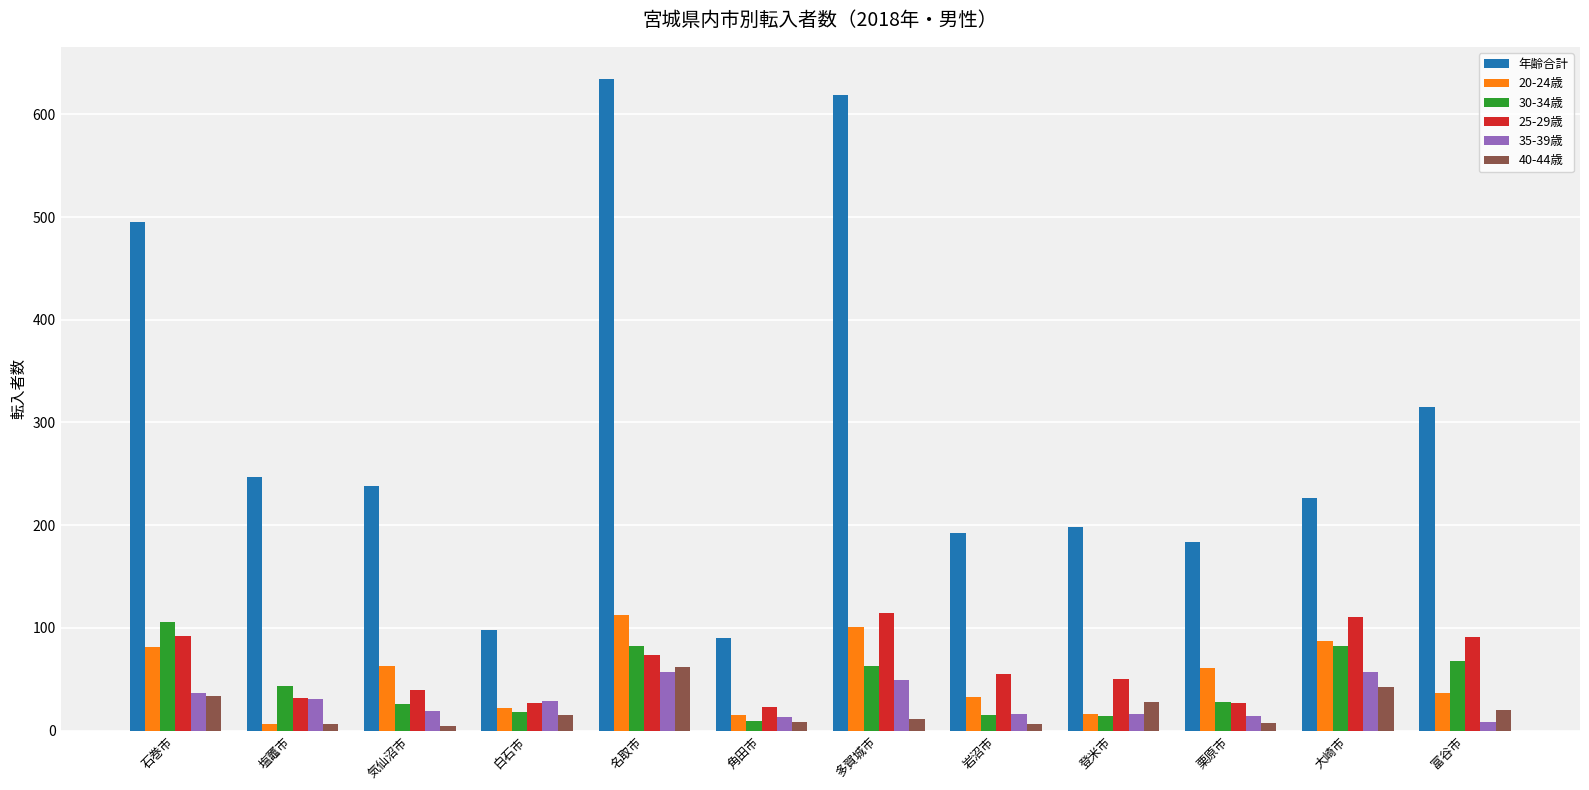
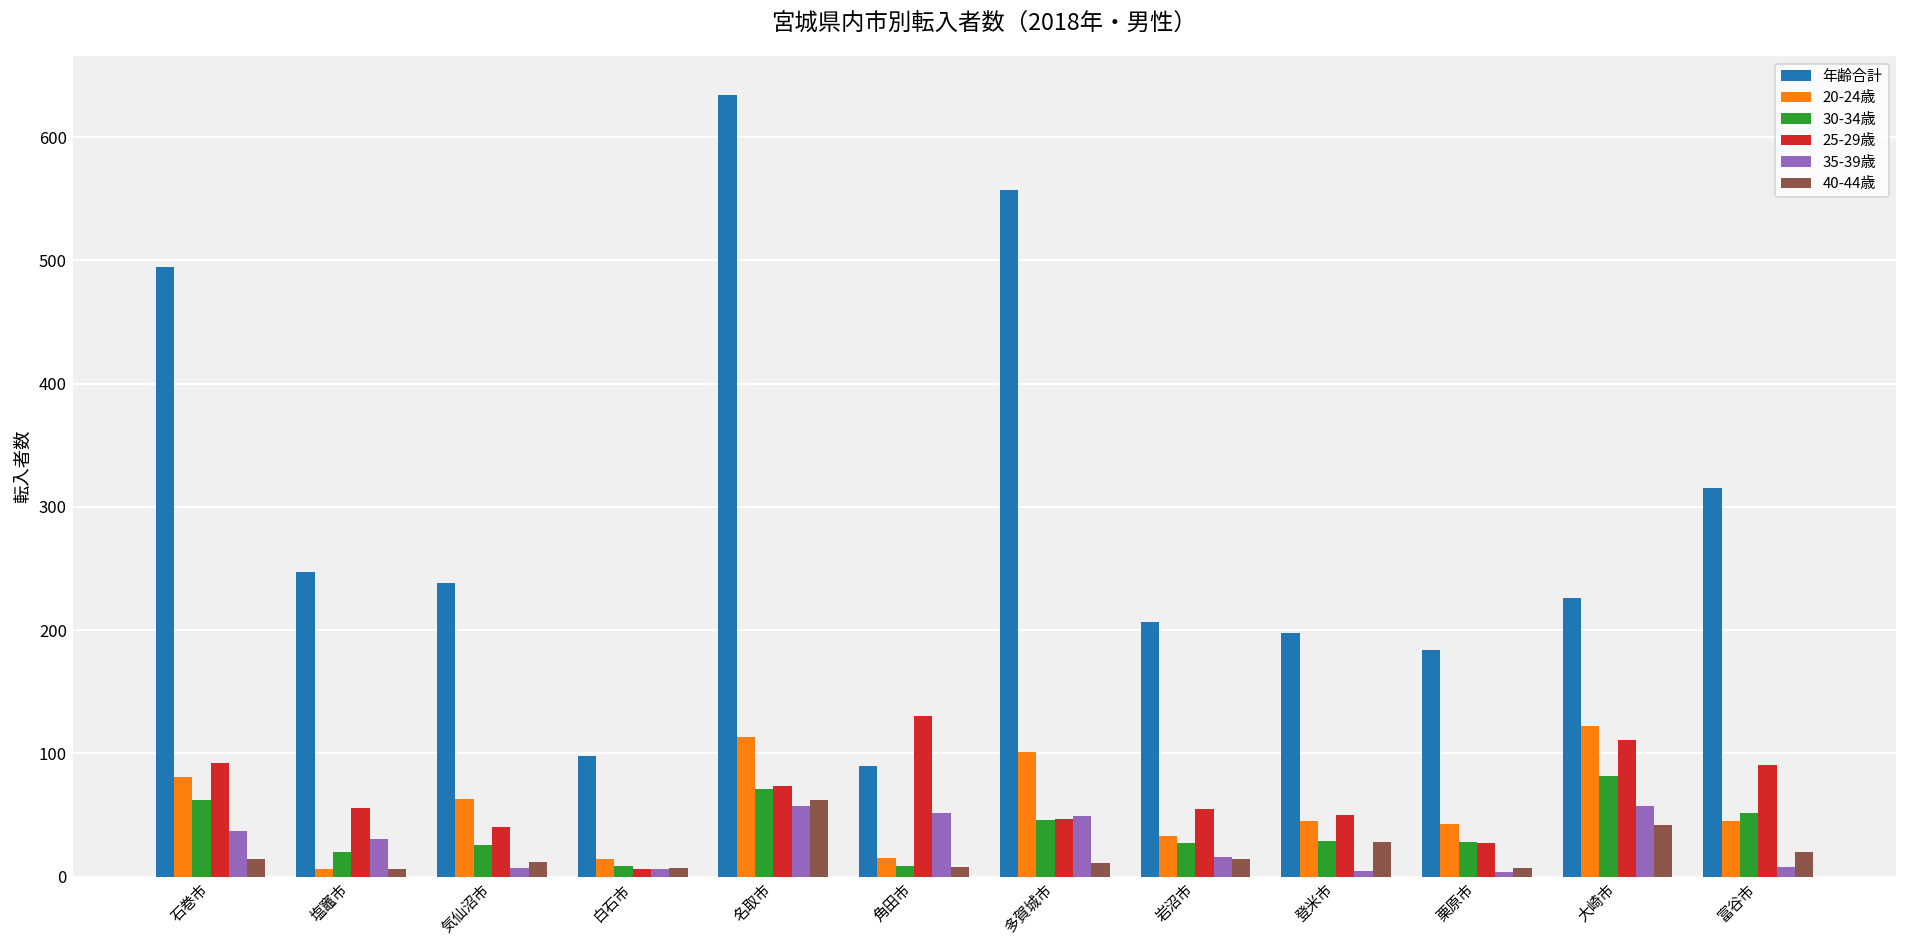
30-34歳, 石巻市: 106 -> 62
40-44歳, 石巻市: 34 -> 14
30-34歳, 塩竈市: 43 -> 20
25-29歳, 塩竈市: 32 -> 56
35-39歳, 気仙沼市: 19 -> 7
40-44歳, 気仙沼市: 4 -> 12
20-24歳, 白石市: 22 -> 14
30-34歳, 白石市: 18 -> 9
25-29歳, 白石市: 27 -> 6
35-39歳, 白石市: 29 -> 6
40-44歳, 白石市: 15 -> 7
30-34歳, 名取市: 82 -> 71
25-29歳, 角田市: 23 -> 130
35-39歳, 角田市: 13 -> 52
年齢合計, 多賀城市: 619 -> 557
30-34歳, 多賀城市: 63 -> 46
25-29歳, 多賀城市: 114 -> 47
年齢合計, 岩沼市: 192 -> 207
30-34歳, 岩沼市: 15 -> 27
40-44歳, 岩沼市: 6 -> 14
20-24歳, 登米市: 16 -> 45
30-34歳, 登米市: 14 -> 29
35-39歳, 登米市: 16 -> 5
20-24歳, 栗原市: 61 -> 43
35-39歳, 栗原市: 14 -> 4
20-24歳, 大崎市: 87 -> 122
20-24歳, 富谷市: 37 -> 45
30-34歳, 富谷市: 68 -> 52
